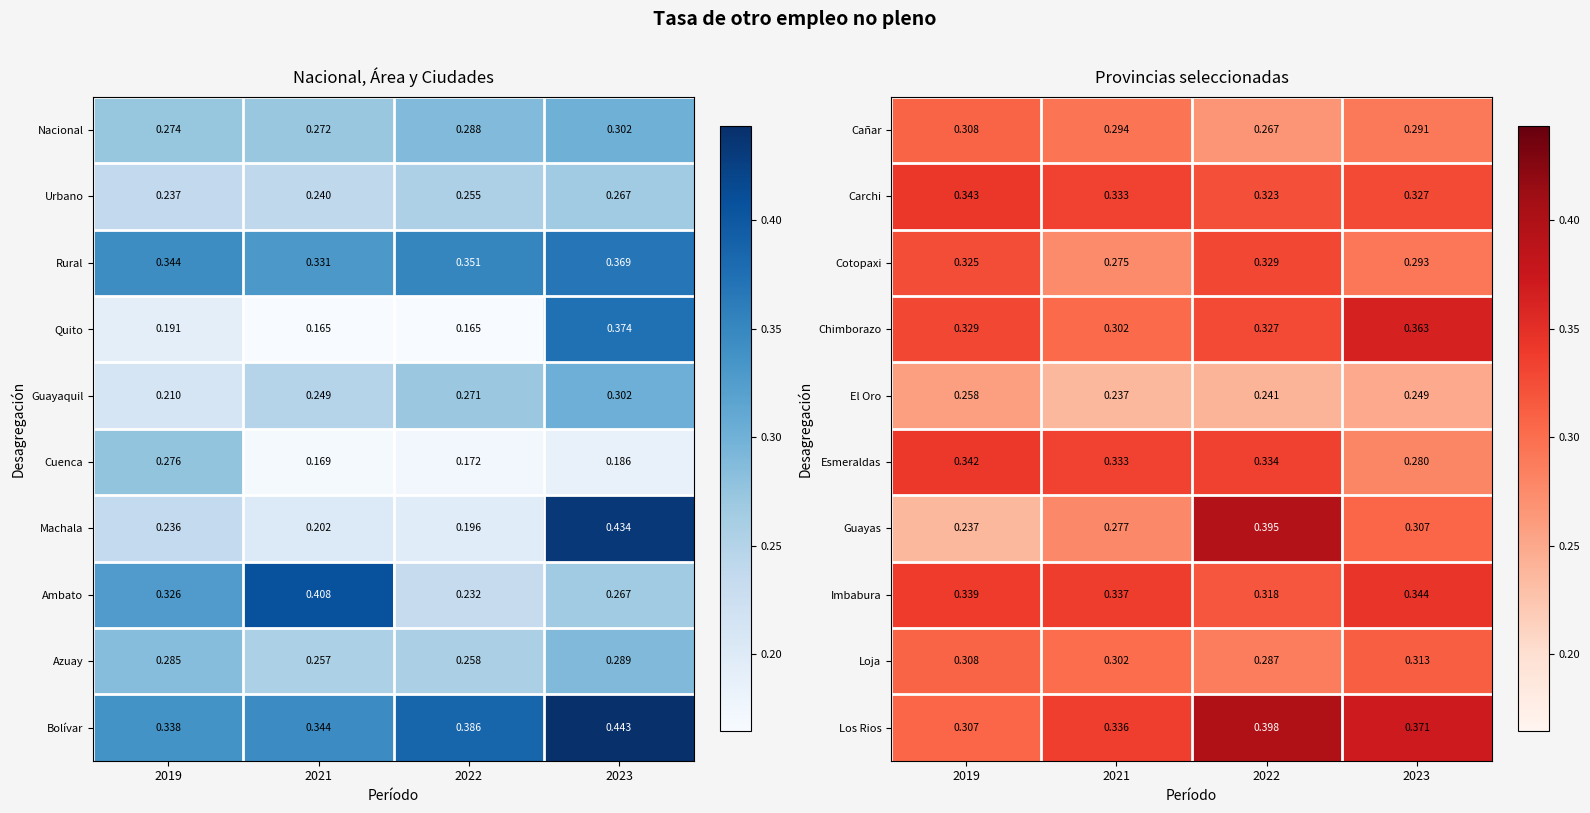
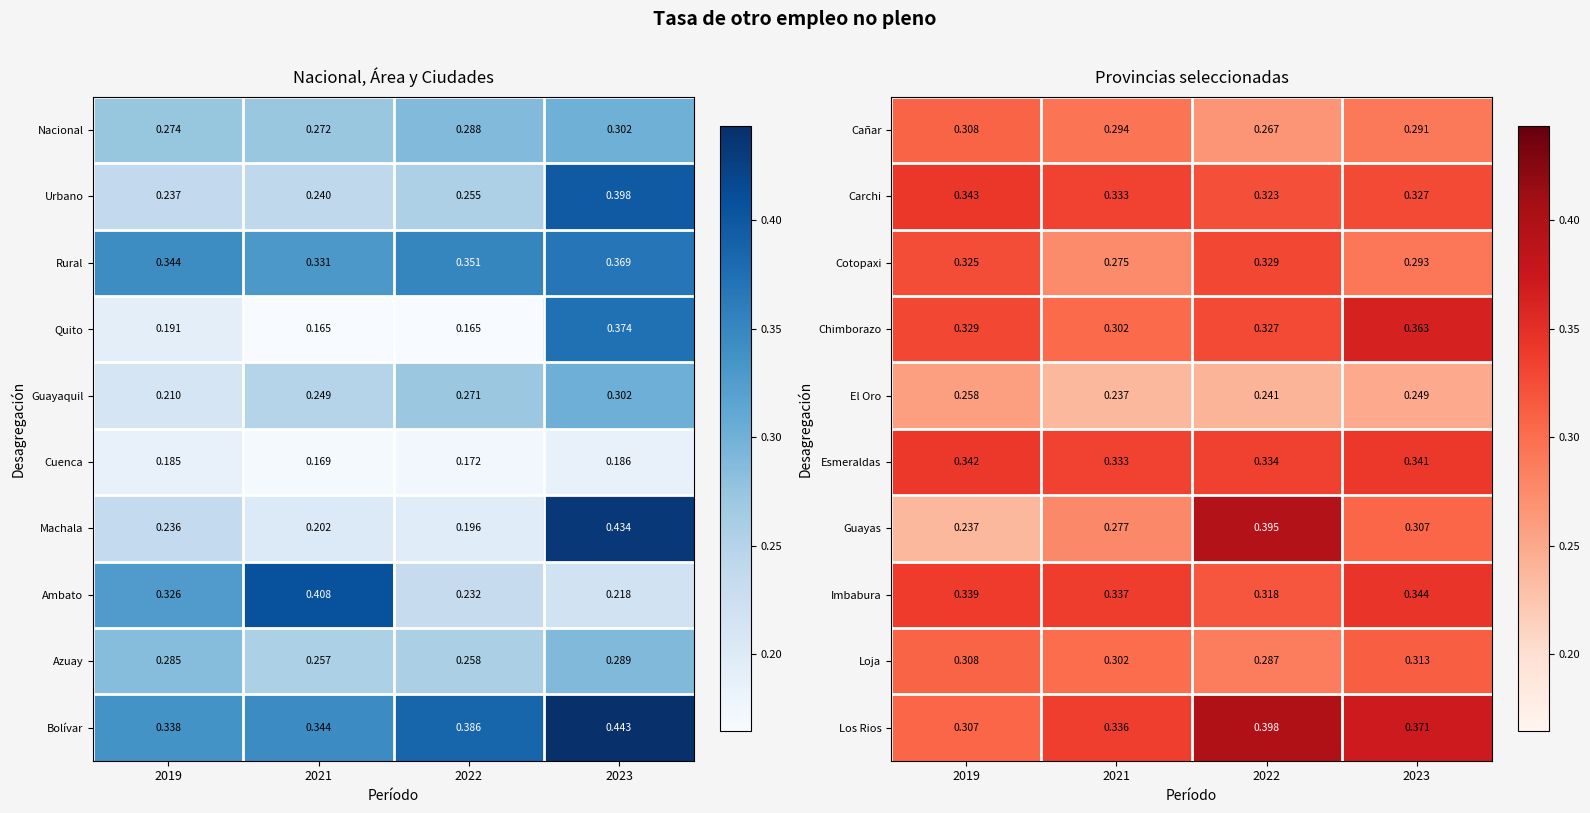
Nacional, Área y Ciudades, Urbano, 2023: 0.267 -> 0.398
Nacional, Área y Ciudades, Cuenca, 2019: 0.276 -> 0.185
Nacional, Área y Ciudades, Ambato, 2023: 0.267 -> 0.218
Provincias seleccionadas, Esmeraldas, 2023: 0.280 -> 0.341
